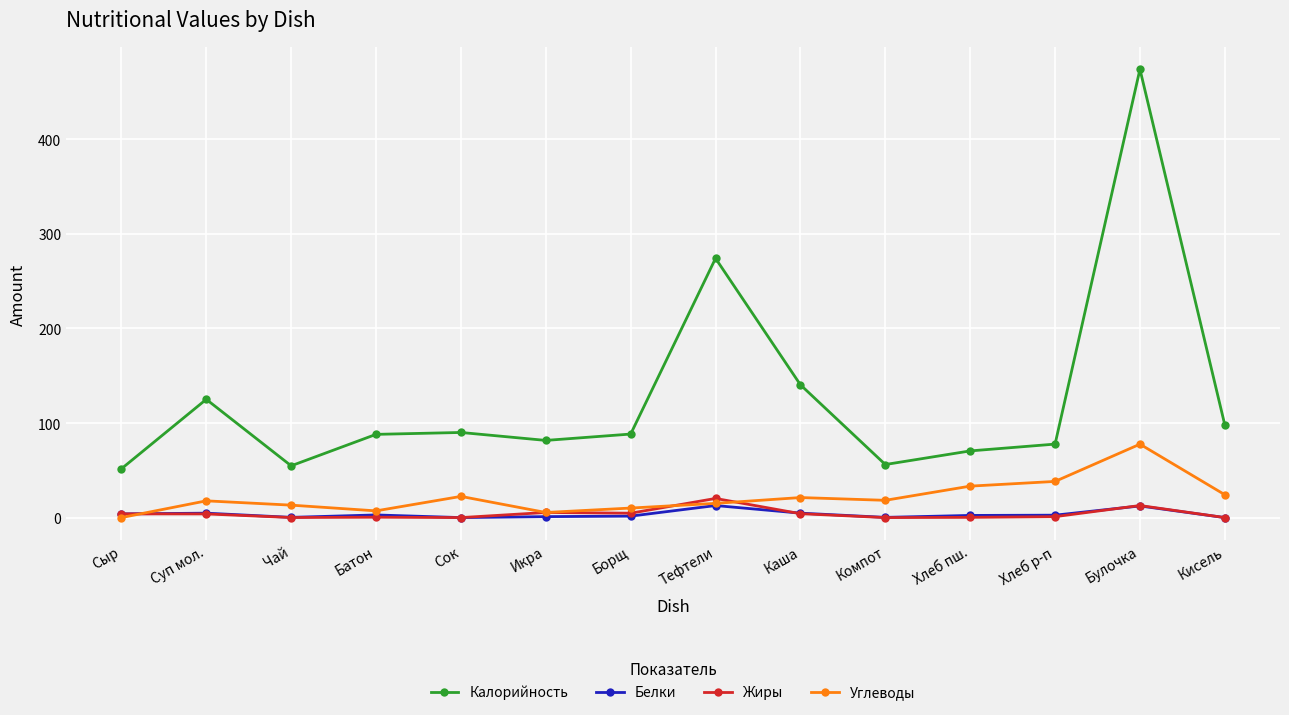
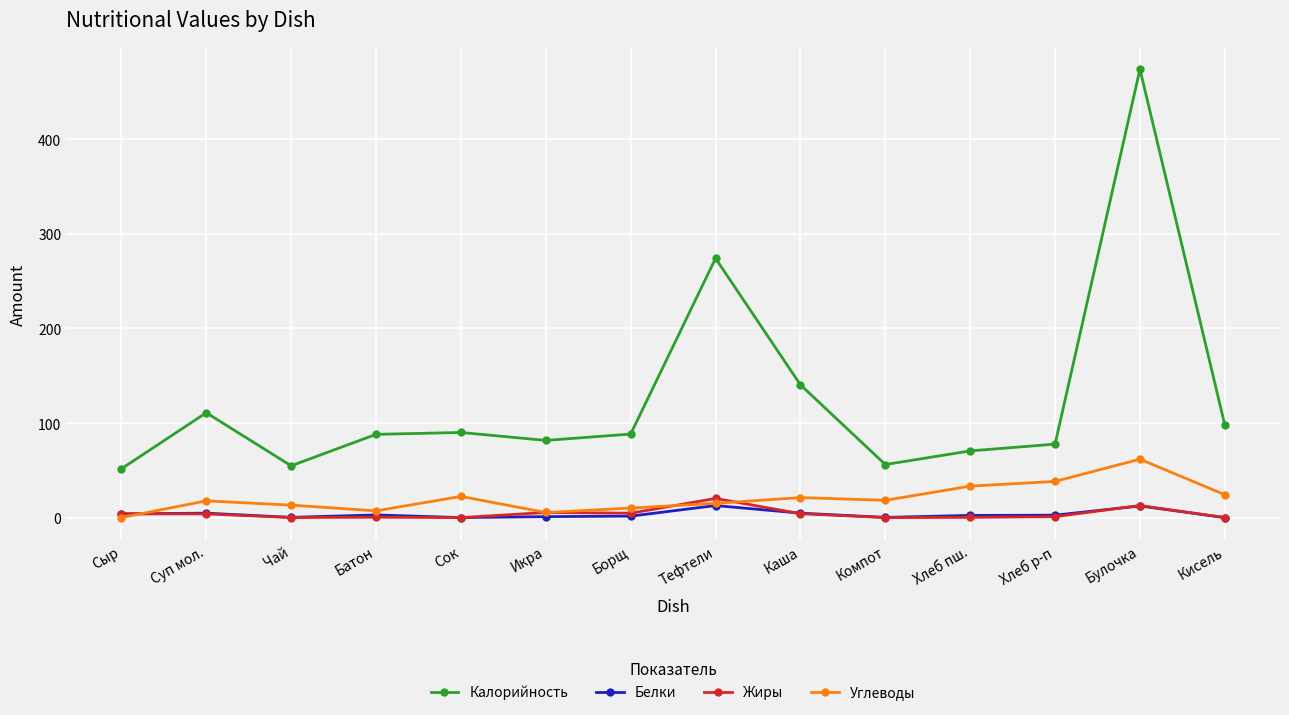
Калорийность, Суп мол.: 130 -> 110
Углеводы, Булочка: 80 -> 60
